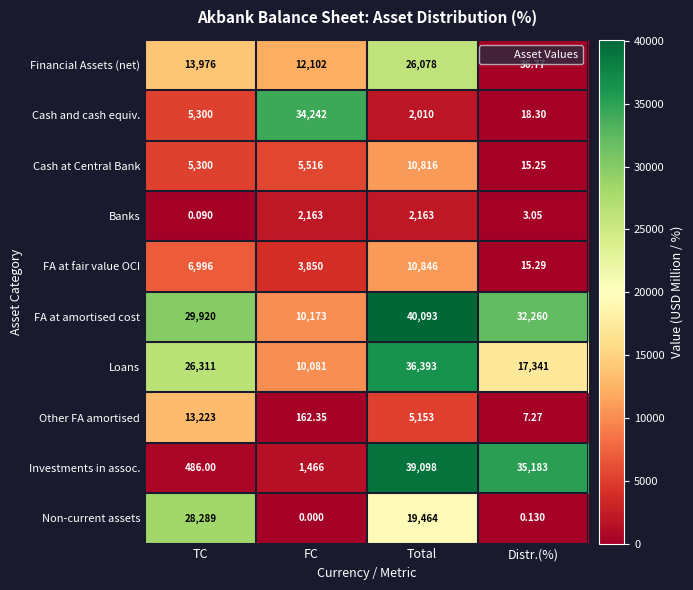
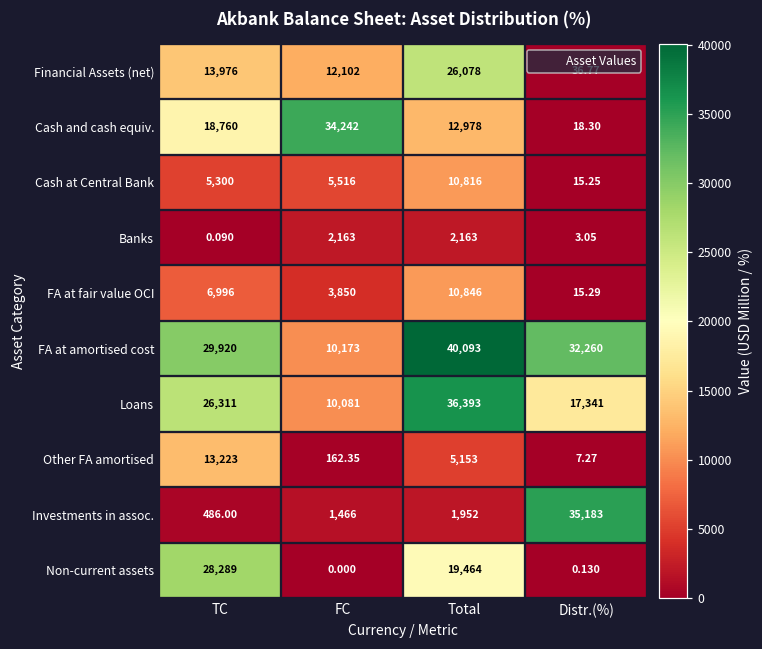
Cash and cash equiv., TC: 5,300 -> 18,760
Cash and cash equiv., Total: 2,010 -> 12,978
Investments in assoc., Total: 39,098 -> 1,952
